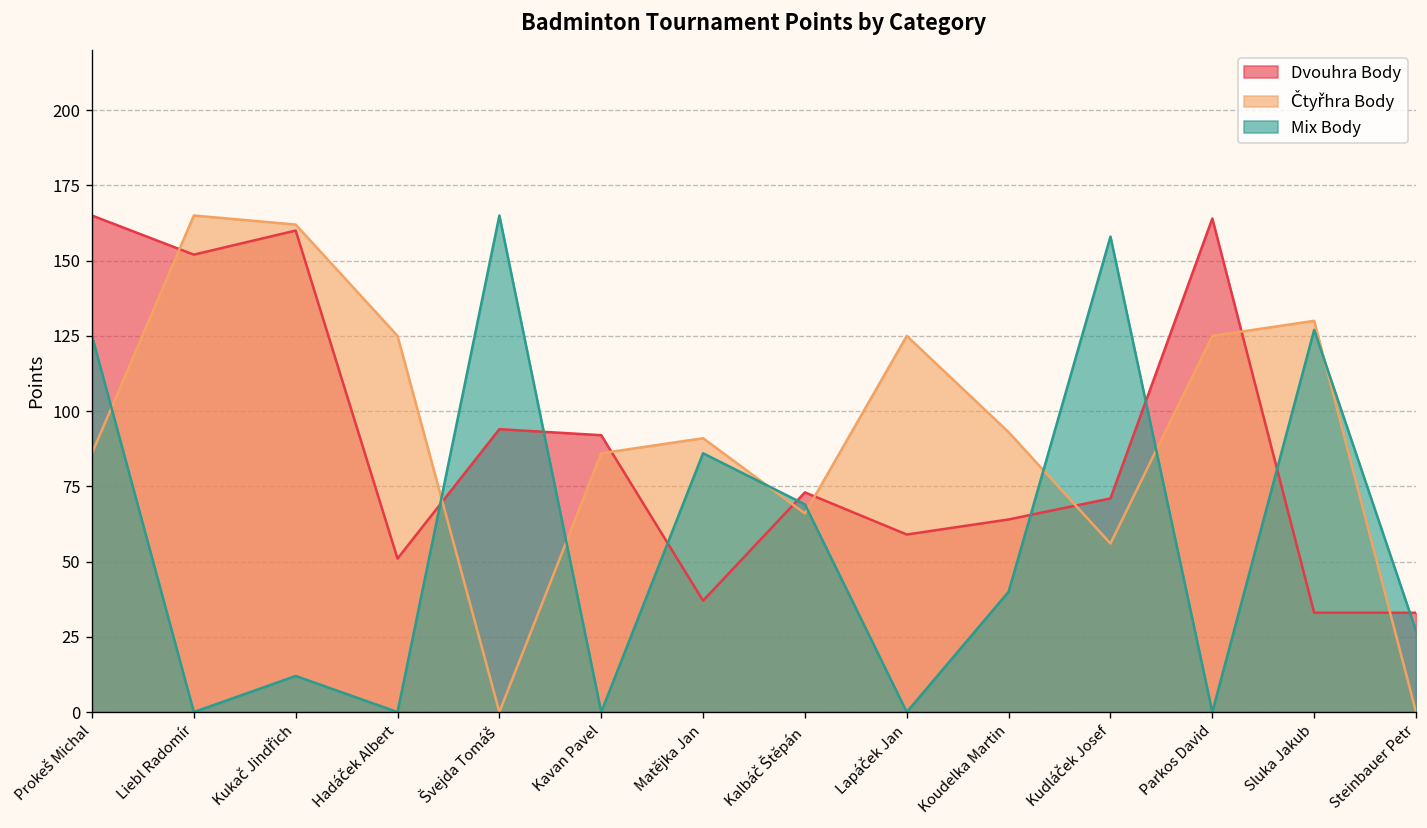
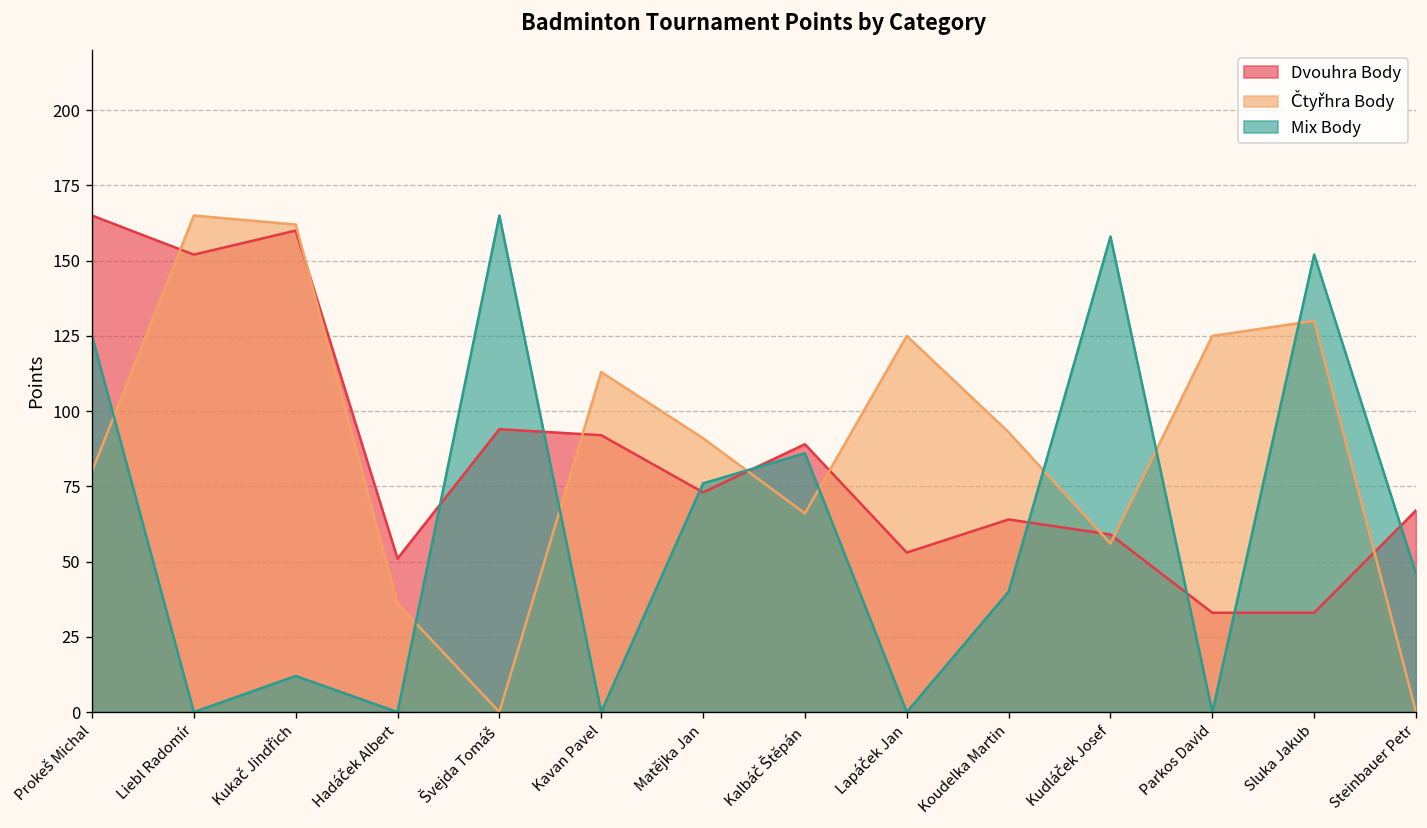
Čtyřhra Body, Prokeš Michal: 86 -> 80
Čtyřhra Body, Hadáček Albert: 125 -> 36
Čtyřhra Body, Kavan Pavel: 86 -> 113
Dvouhra Body, Matějka Jan: 37 -> 73
Mix Body, Matějka Jan: 86 -> 76
Dvouhra Body, Kalbáč Štěpán: 73 -> 89
Mix Body, Kalbáč Štěpán: 69 -> 86
Dvouhra Body, Lapáček Jan: 59 -> 53
Dvouhra Body, Kudláček Josef: 71 -> 59
Dvouhra Body, Parkos David: 164 -> 33
Mix Body, Sluka Jakub: 127 -> 152
Dvouhra Body, Steinbauer Petr: 33 -> 67
Mix Body, Steinbauer Petr: 27 -> 46
